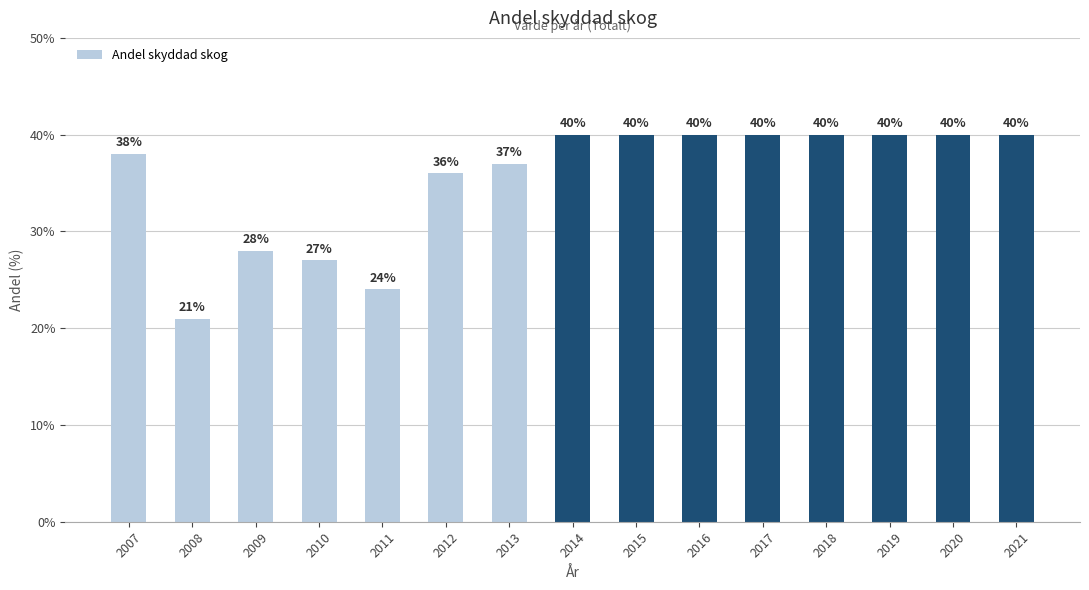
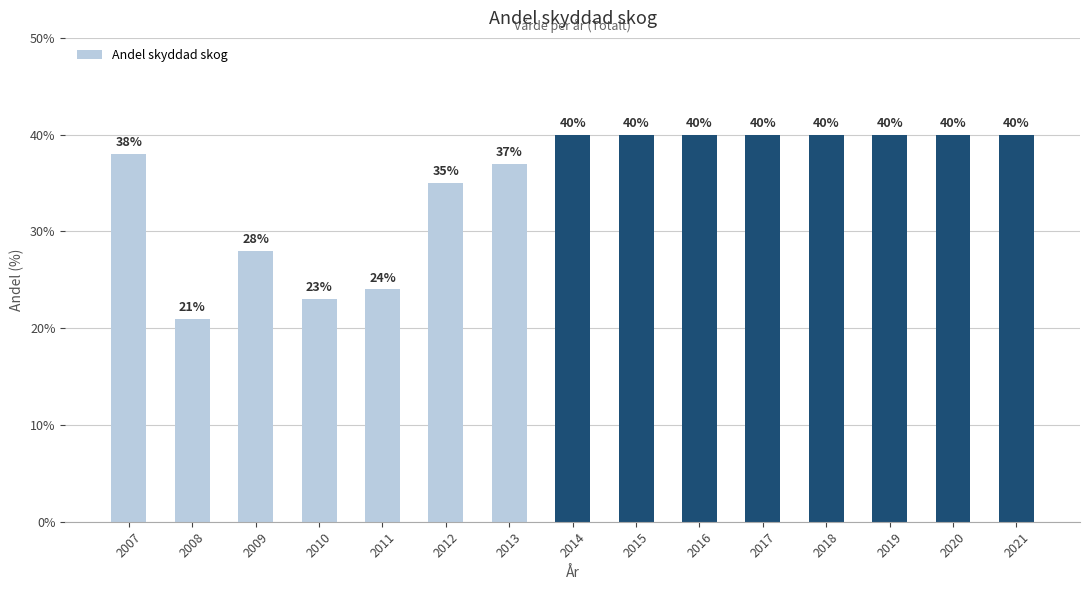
2010: 27% -> 23%
2012: 36% -> 35%
